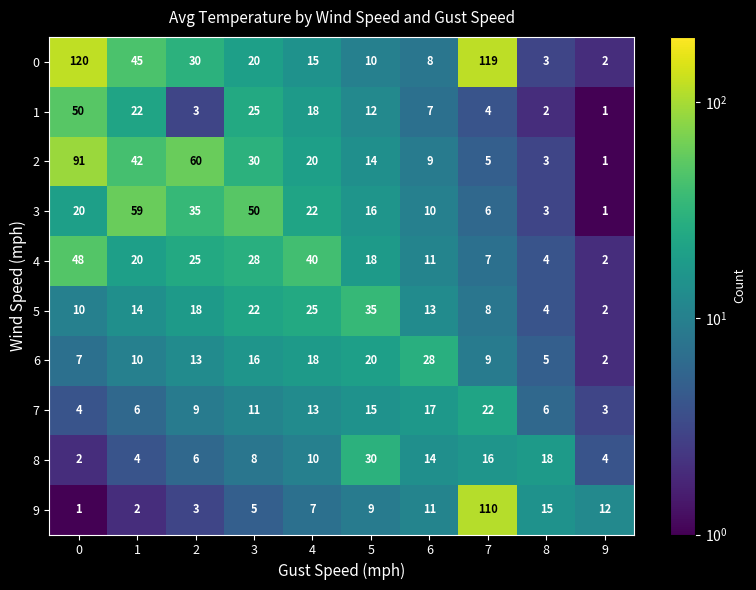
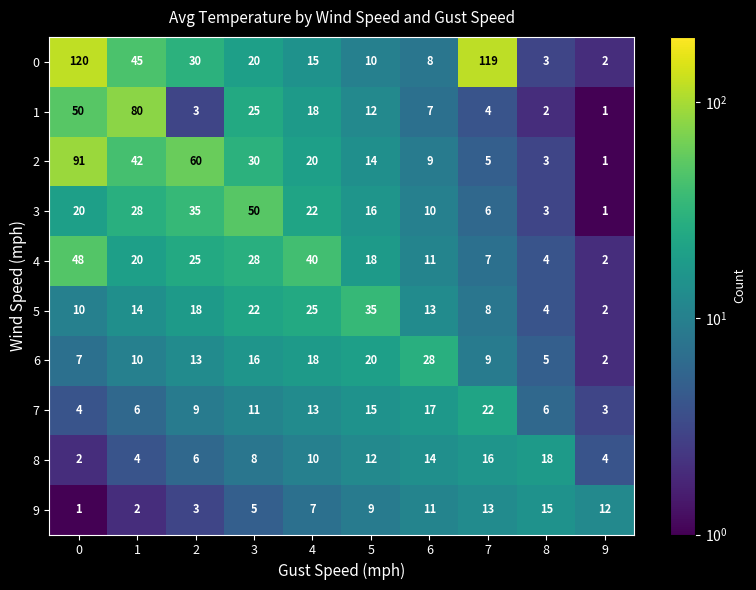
1, 1: 22 -> 80
3, 1: 59 -> 28
8, 5: 30 -> 12
9, 7: 110 -> 13
